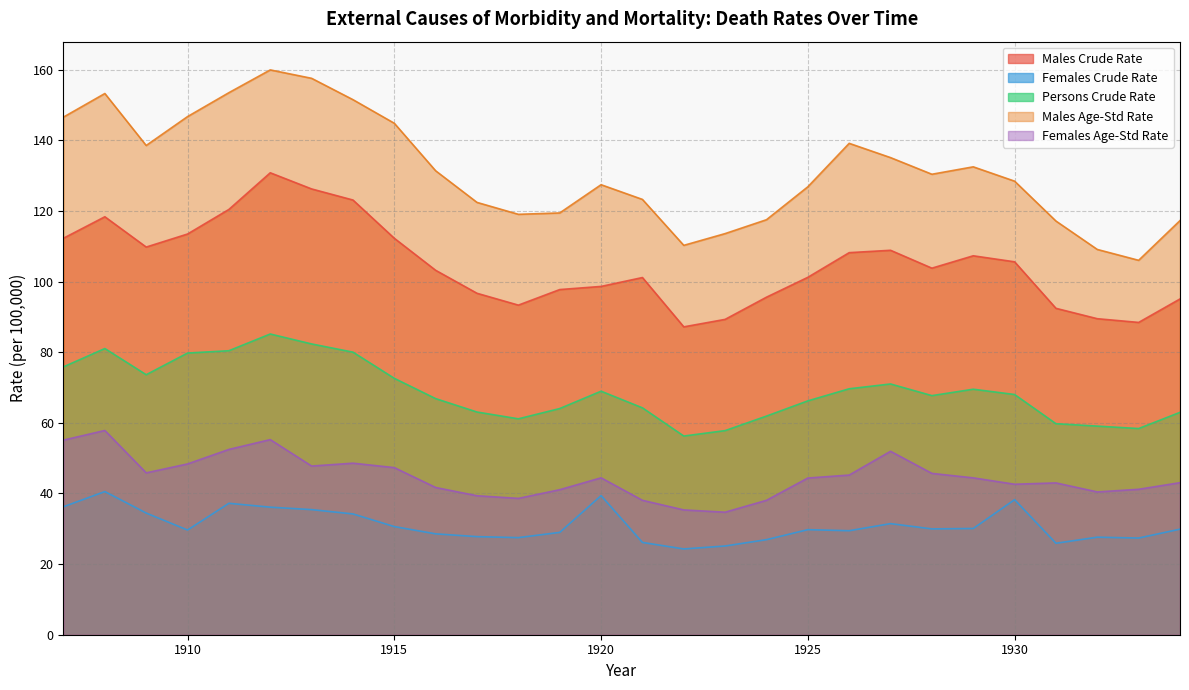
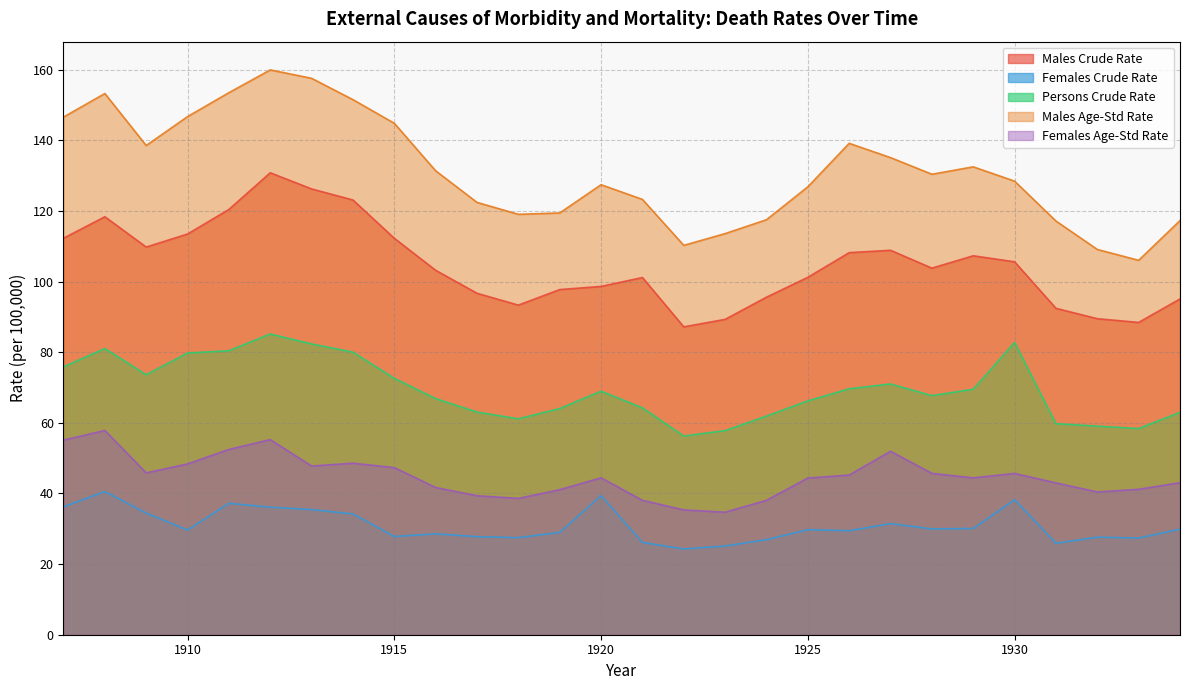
Females Crude Rate, 1915: 31 -> 28
Persons Crude Rate, 1930: 68 -> 83
Females Age-Std Rate, 1930: 43 -> 46
